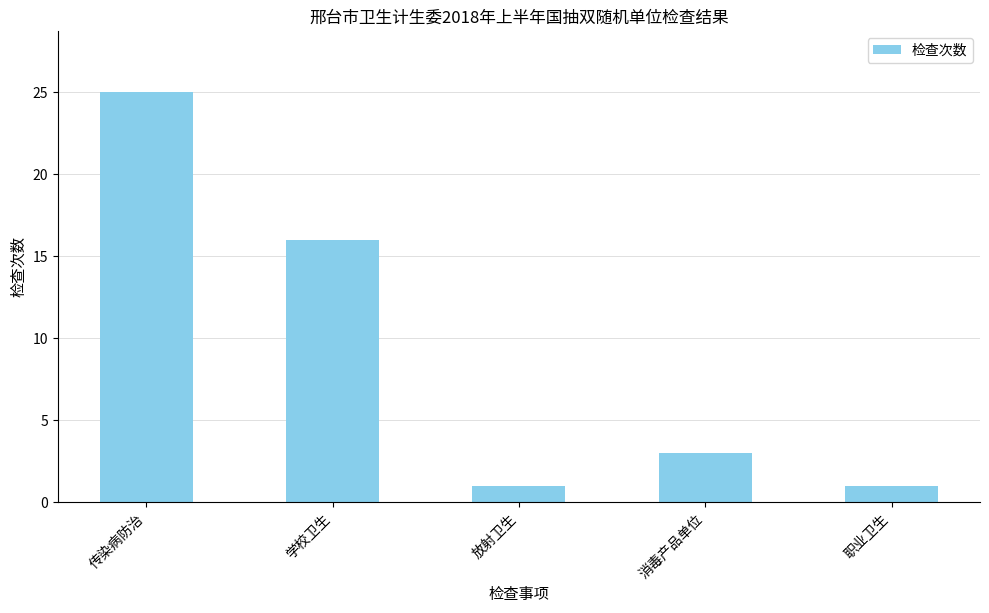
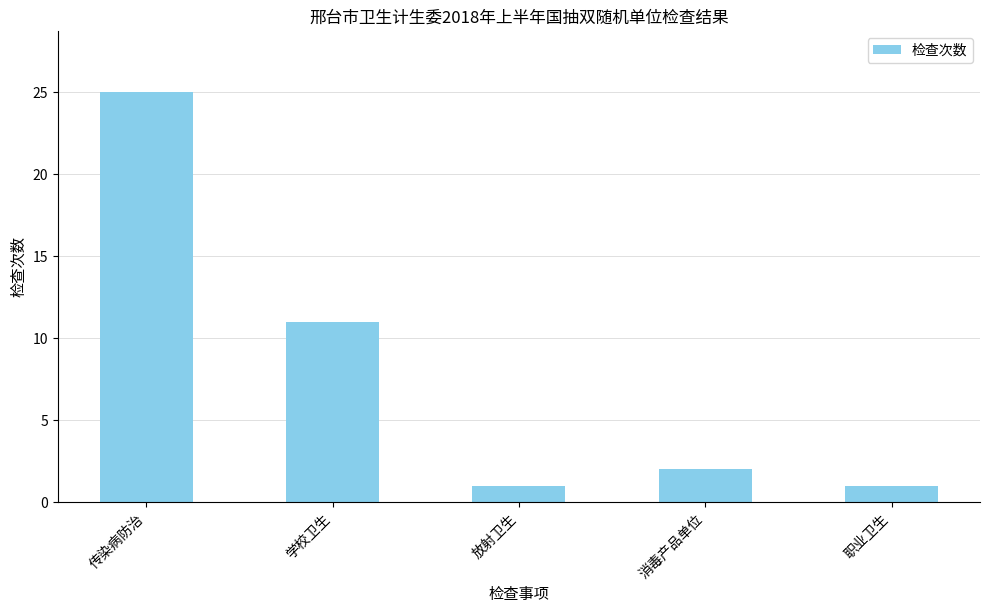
学校卫生: 16 -> 11
消毒产品单位: 3 -> 2
